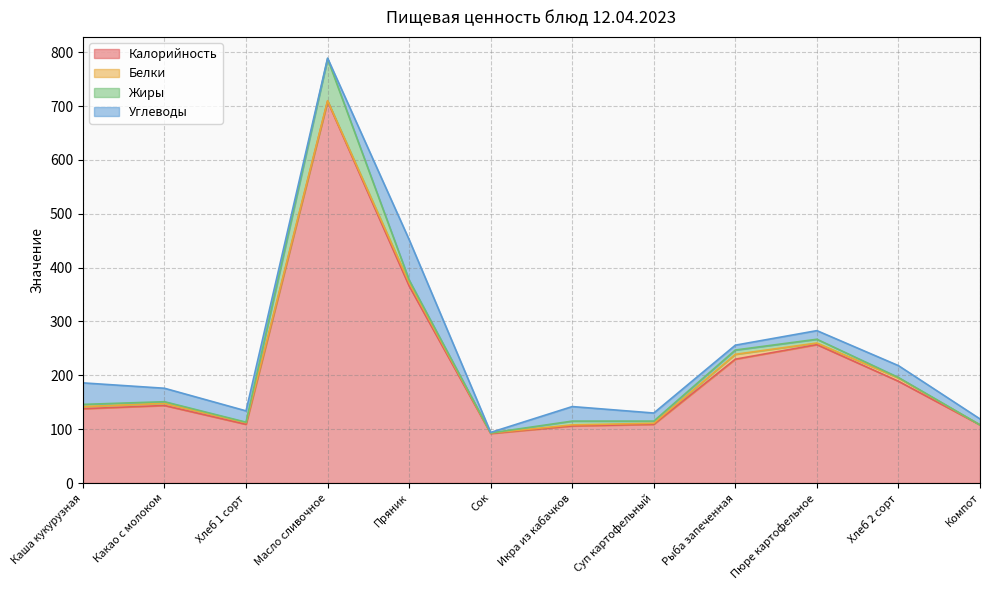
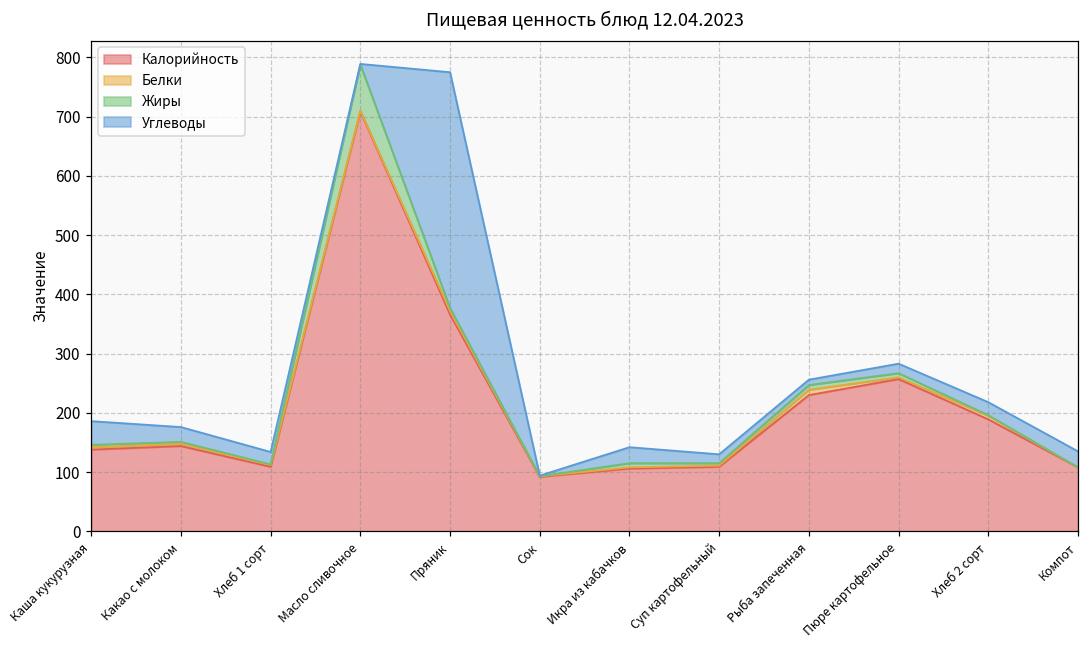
Углеводы, Пряник: 80 -> 400
Углеводы, Компот: 10 -> 30
